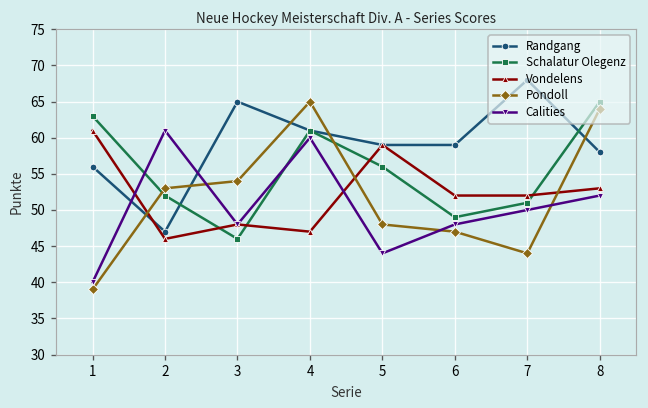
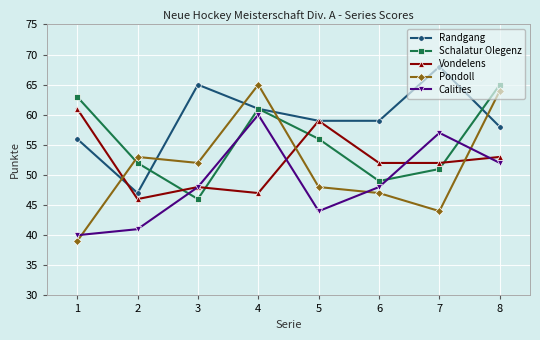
Calities, 2: 61 -> 41
Pondoll, 3: 54 -> 52
Calities, 7: 50 -> 57
